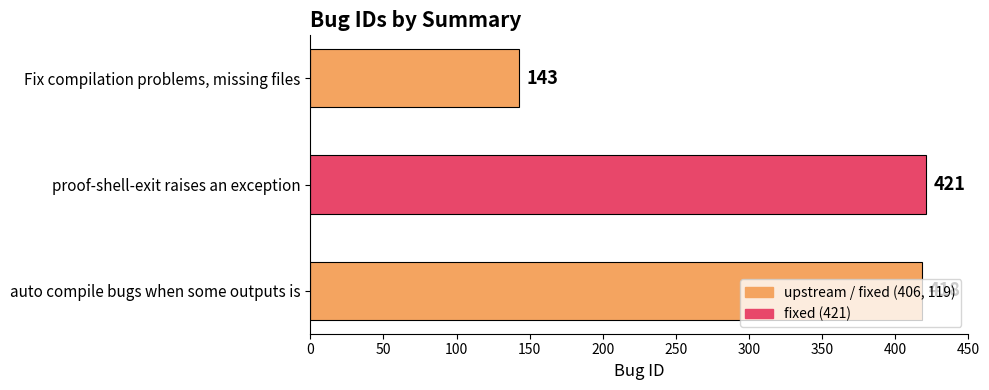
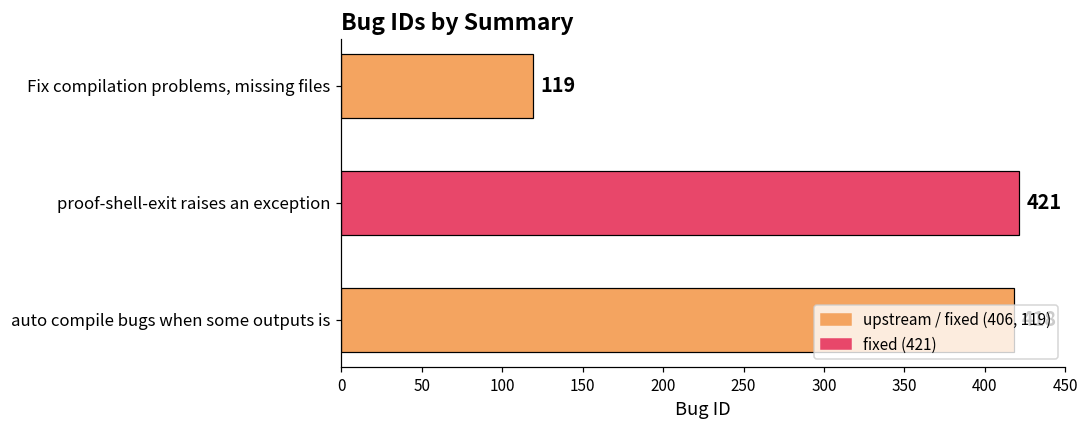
Fix compilation problems, missing files: 143 -> 119
